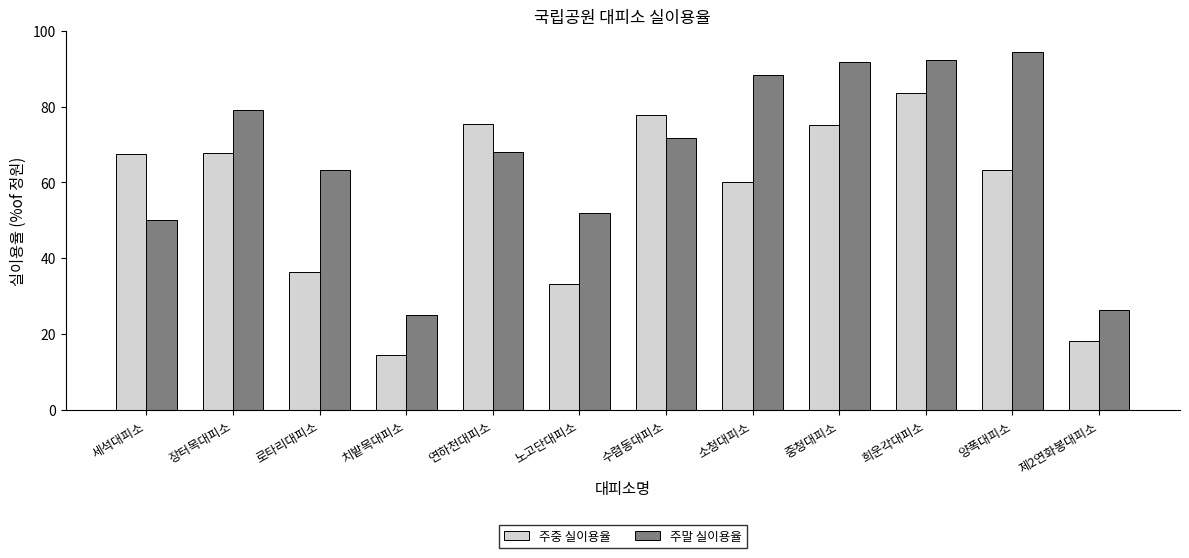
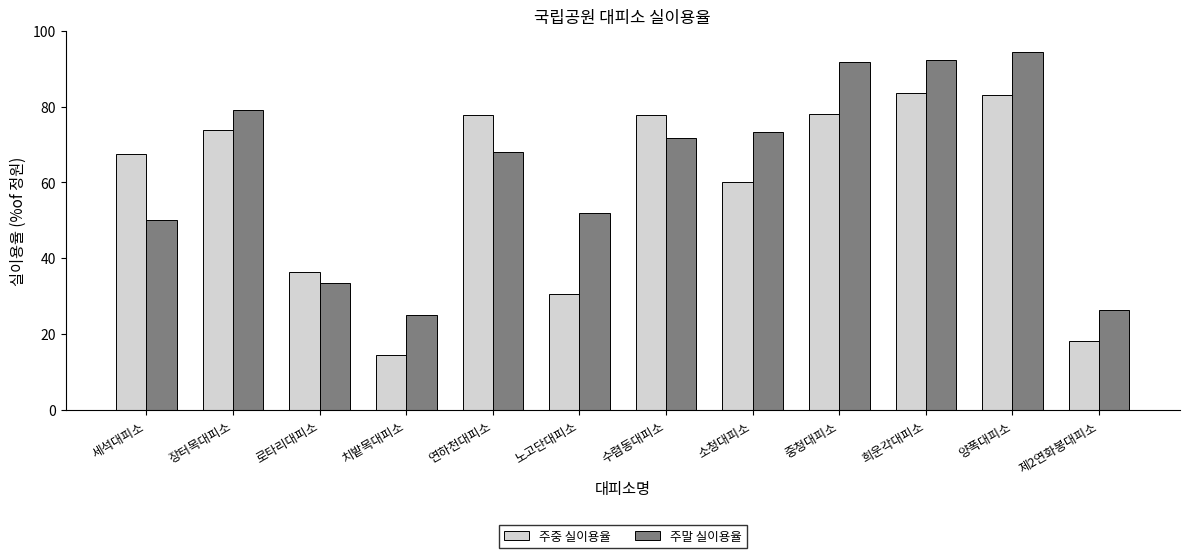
주중 실이용율, 장터목대피소: 68 -> 74
주말 실이용율, 로타리대피소: 63 -> 34
주중 실이용율, 연하천대피소: 75 -> 78
주중 실이용율, 노고단대피소: 33 -> 31
주말 실이용율, 소청대피소: 88 -> 73
주중 실이용율, 중청대피소: 75 -> 78
주중 실이용율, 양폭대피소: 63 -> 83
